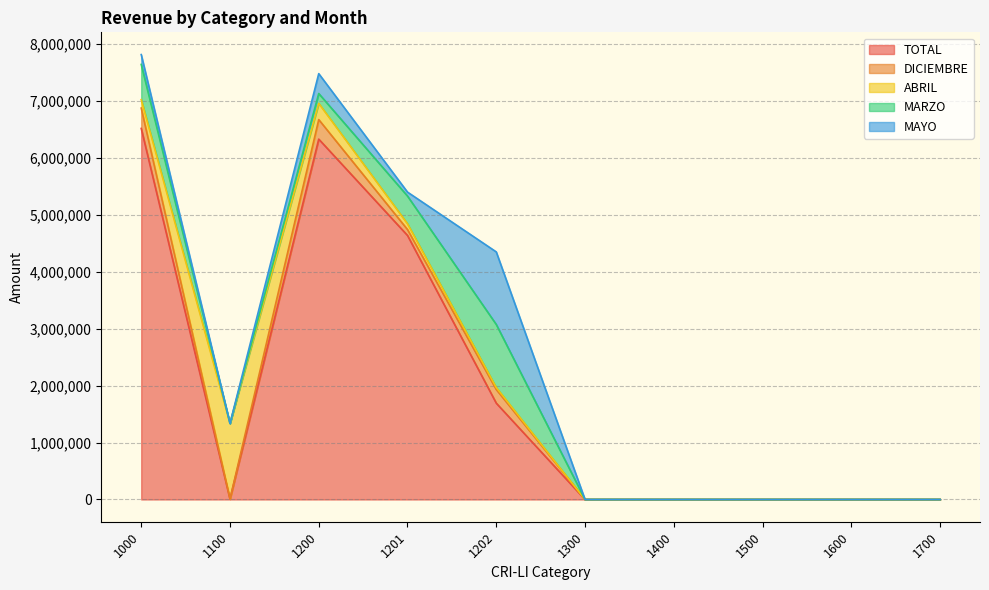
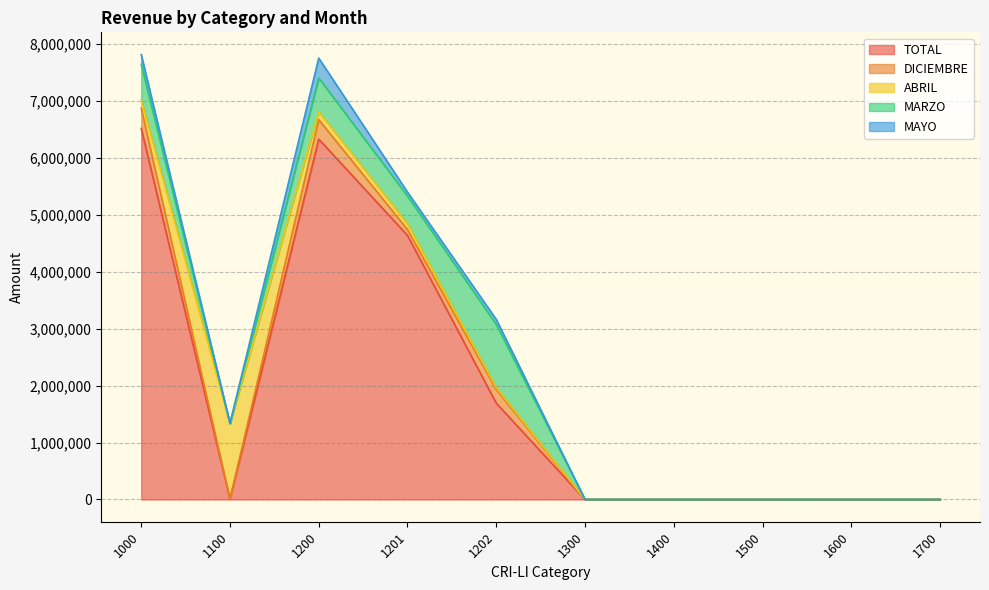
ABRIL, 1200: 300,000 -> 100,000
MARZO, 1200: 200,000 -> 600,000
MAYO, 1202: 1,300,000 -> 100,000
